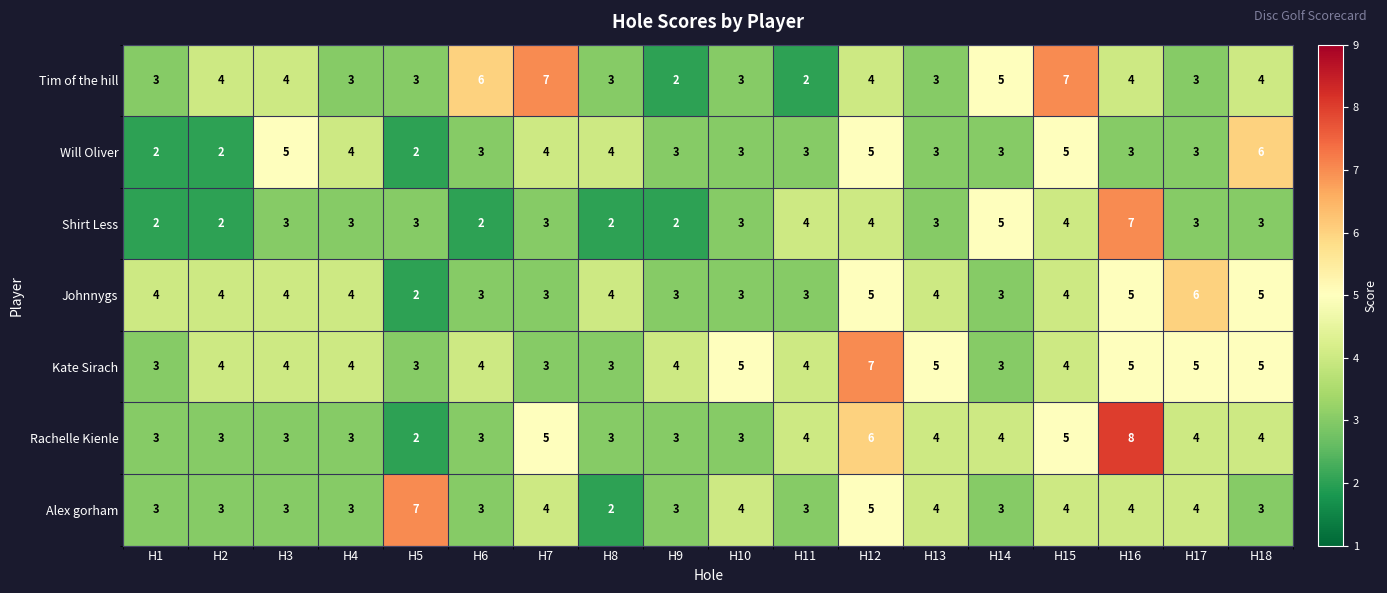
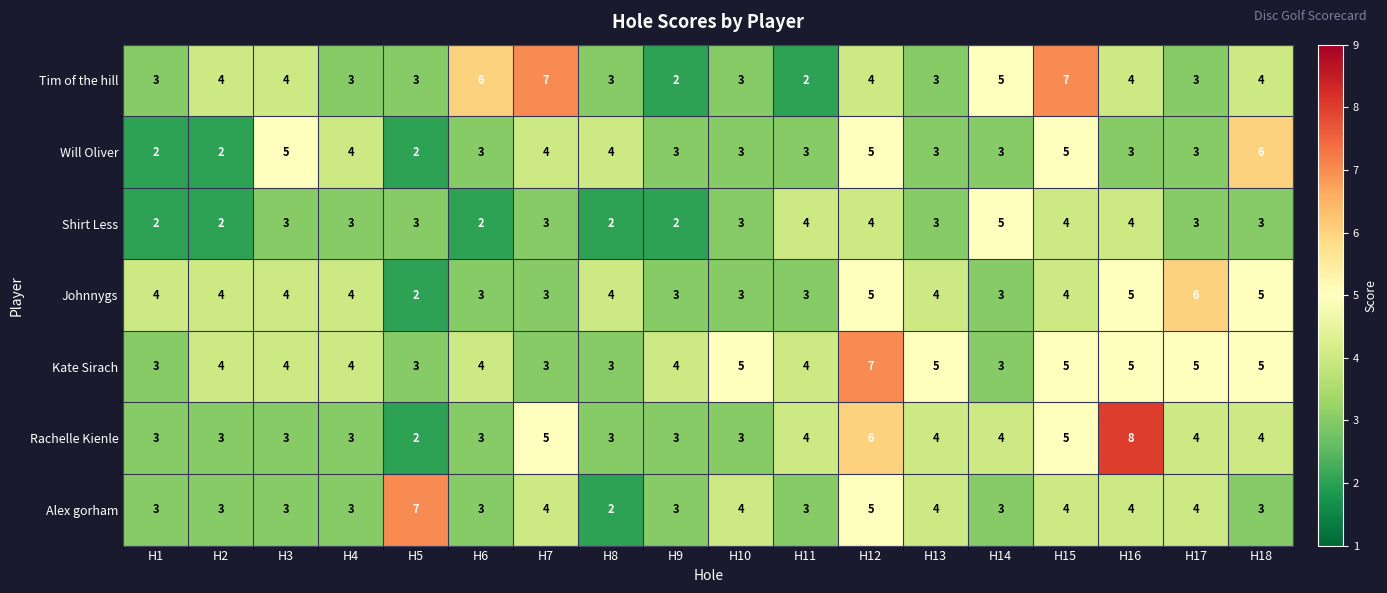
Shirt Less, H16: 7 -> 4
Kate Sirach, H15: 4 -> 5
